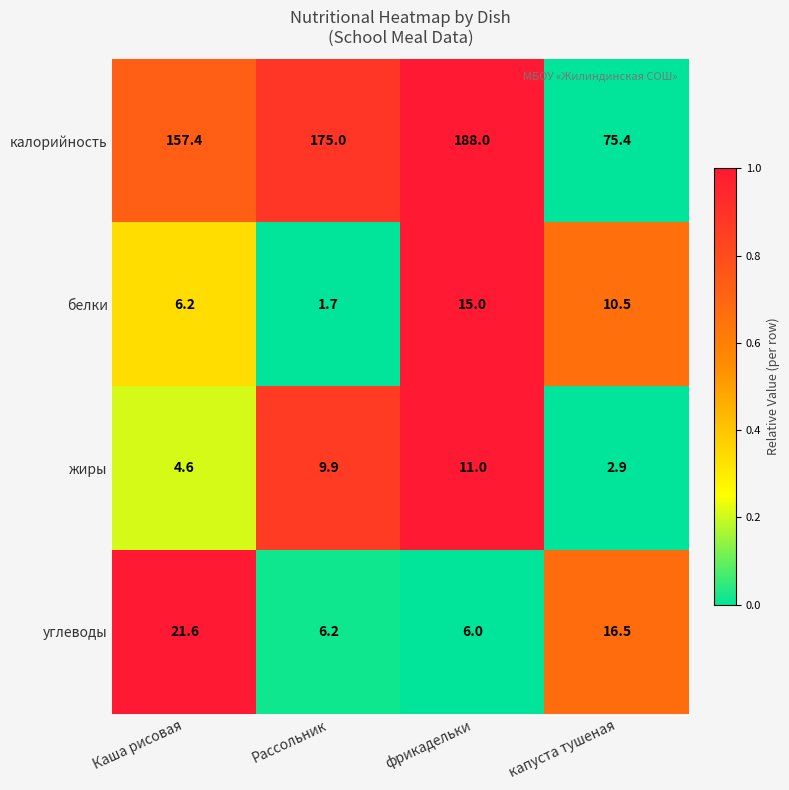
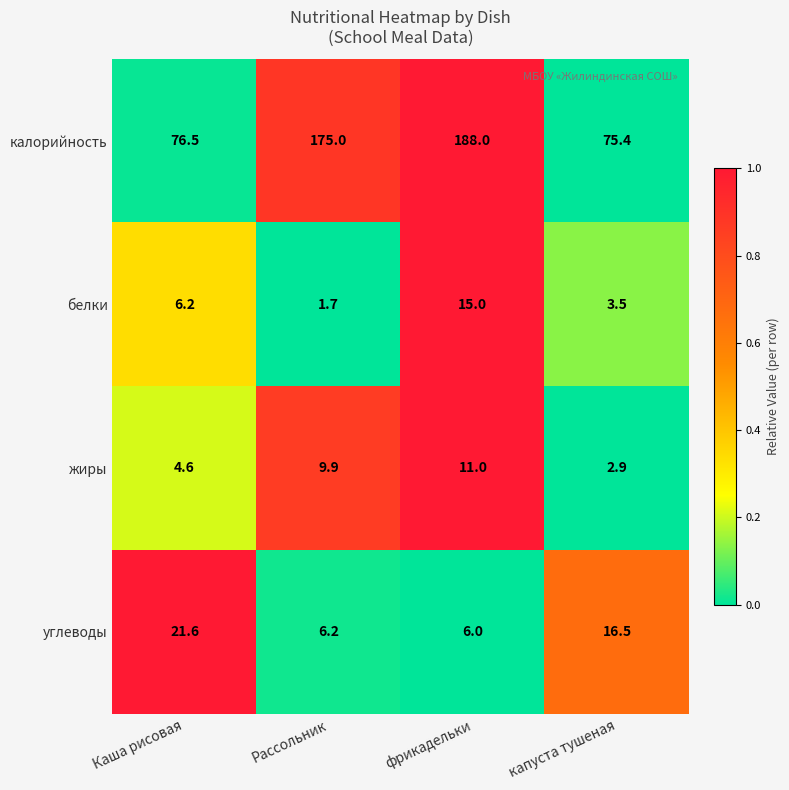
калорийность, Каша рисовая: 157.4 -> 76.5
белки, капуста тушеная: 10.5 -> 3.5
